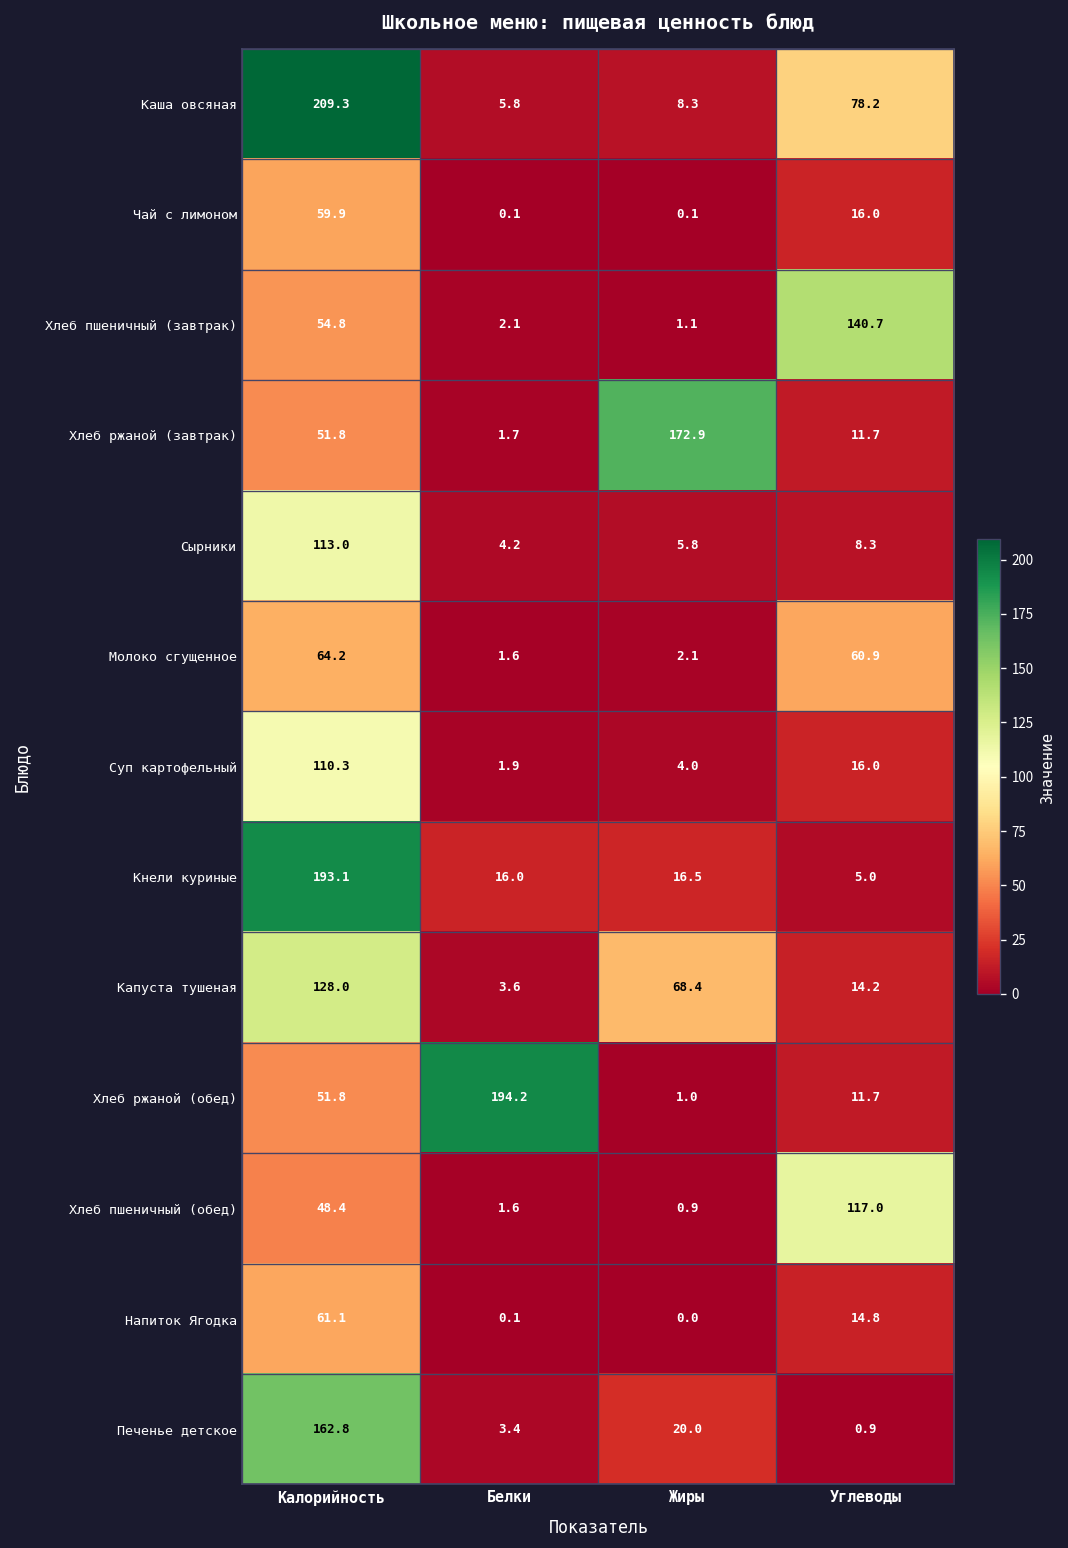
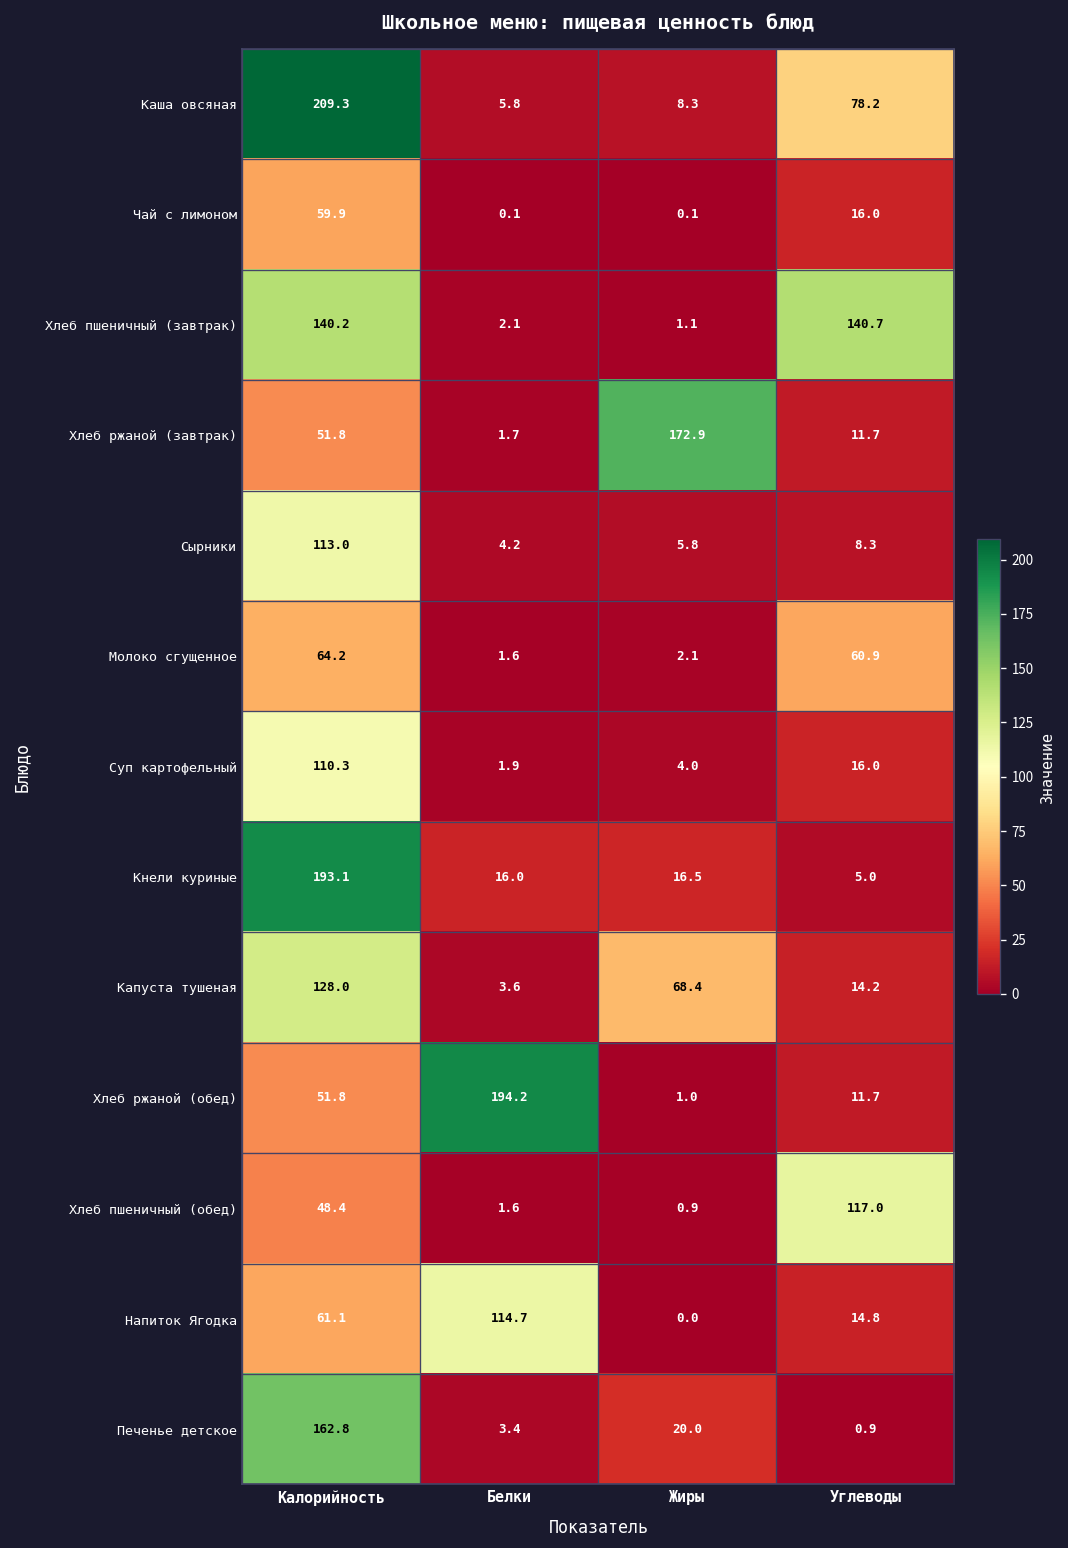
Хлеб пшеничный (завтрак), Калорийность: 54.8 -> 140.2
Напиток Ягодка, Белки: 0.1 -> 114.7
